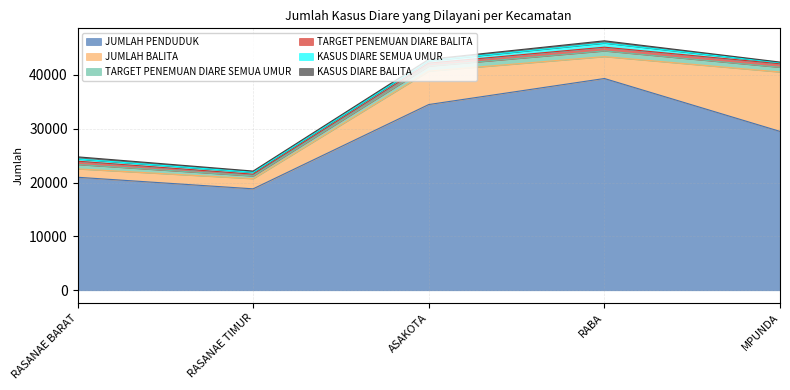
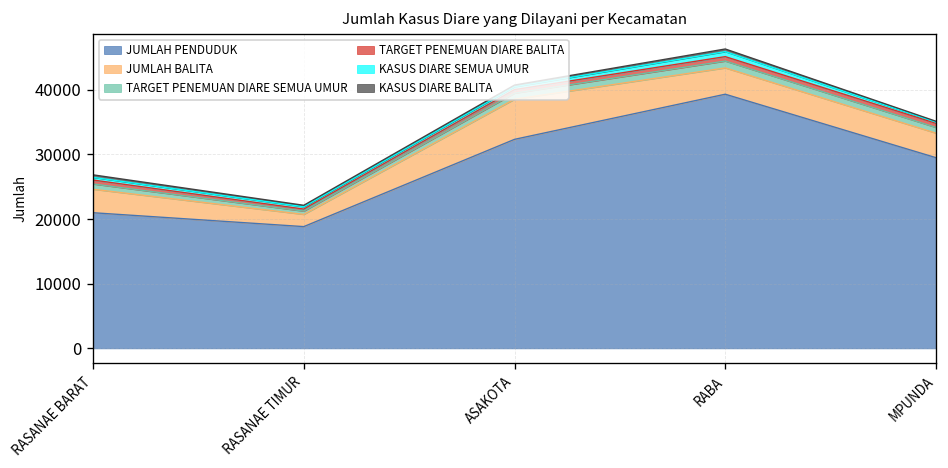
JUMLAH BALITA, RASANAE BARAT: 2000 -> 4000
JUMLAH PENDUDUK, ASAKOTA: 34000 -> 32000
JUMLAH BALITA, MPUNDA: 11000 -> 4000
